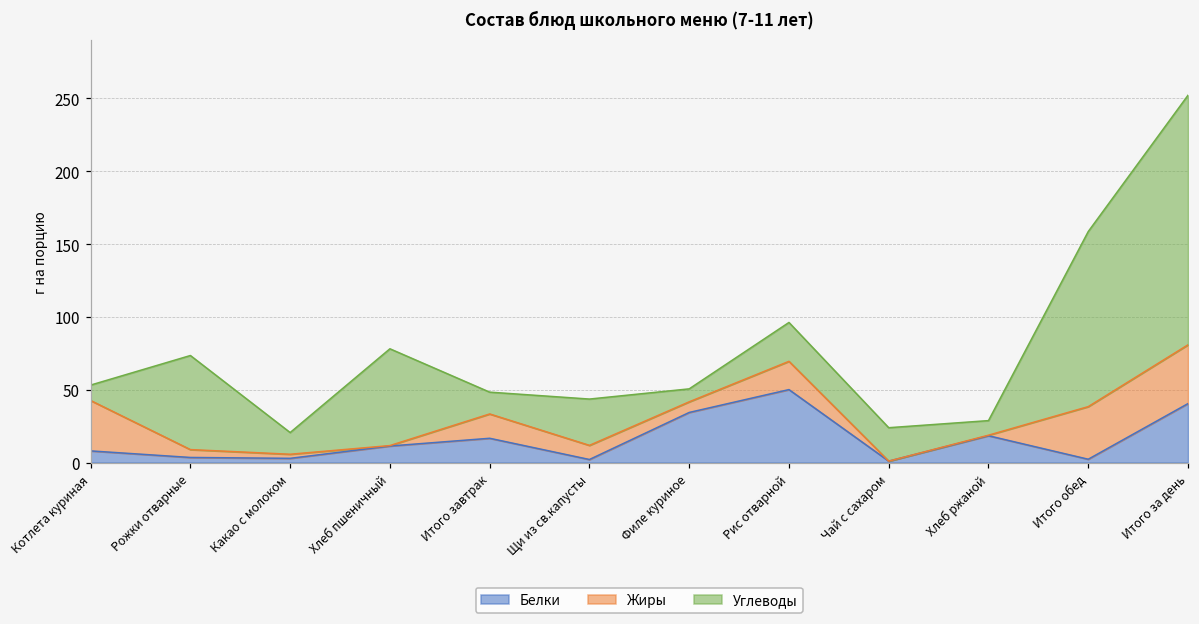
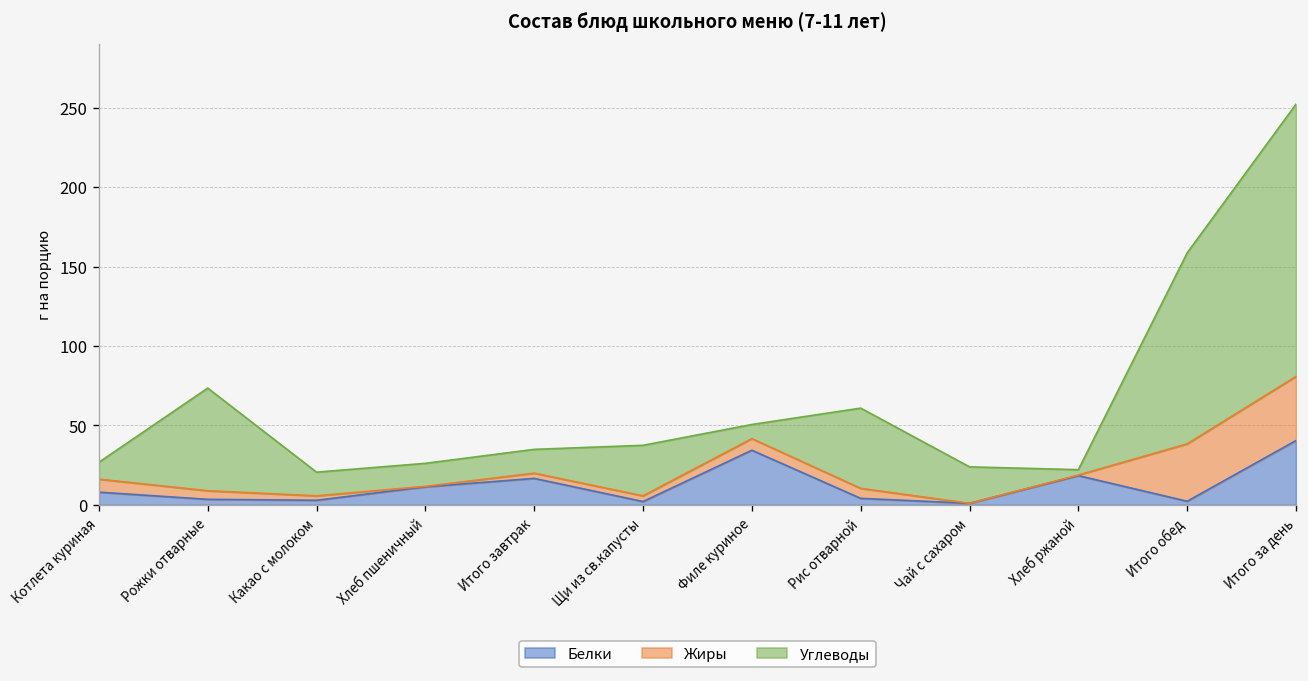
Жиры, Котлета куриная: 35 -> 8
Углеводы, Хлеб пшеничный: 66 -> 14
Жиры, Итого завтрак: 17 -> 3
Жиры, Щи из св.капусты: 10 -> 4
Белки, Рис отварной: 50 -> 4
Жиры, Рис отварной: 19 -> 6
Углеводы, Рис отварной: 27 -> 51
Углеводы, Хлеб ржаной: 10 -> 3
